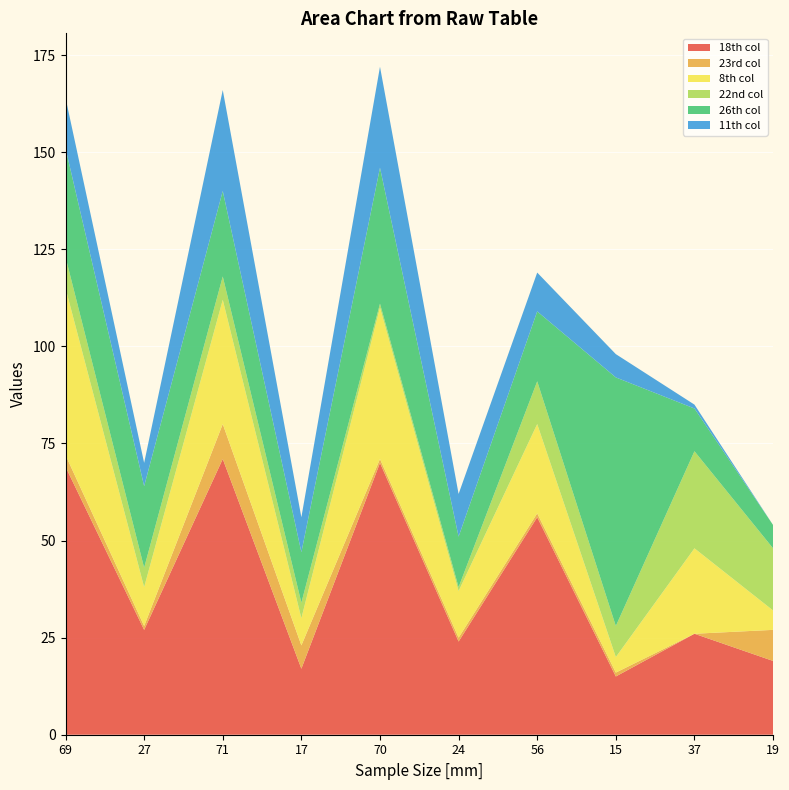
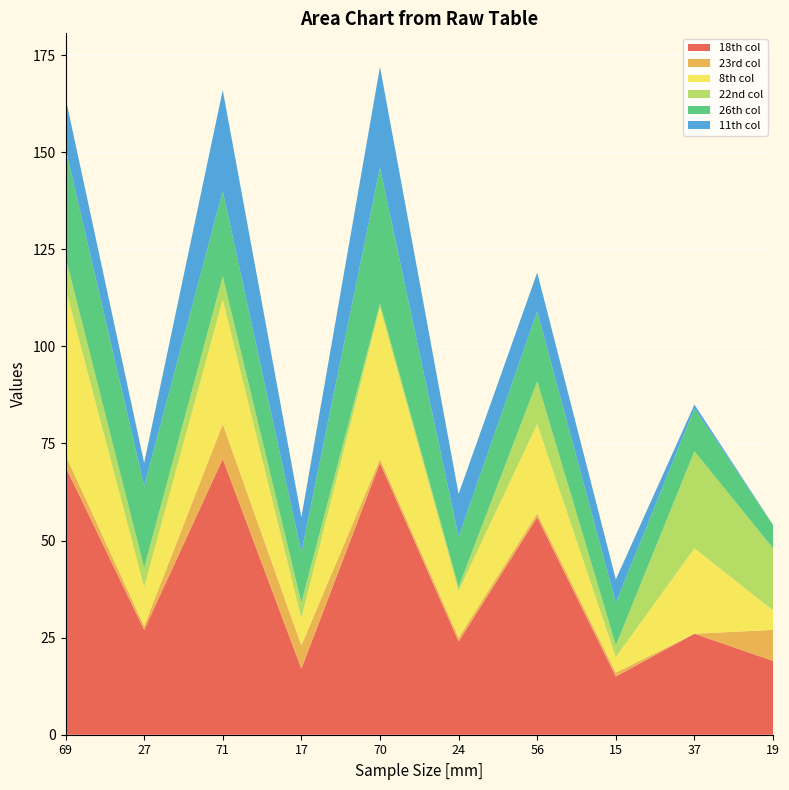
22nd col, 15: 8 -> 3
26th col, 15: 64 -> 11
